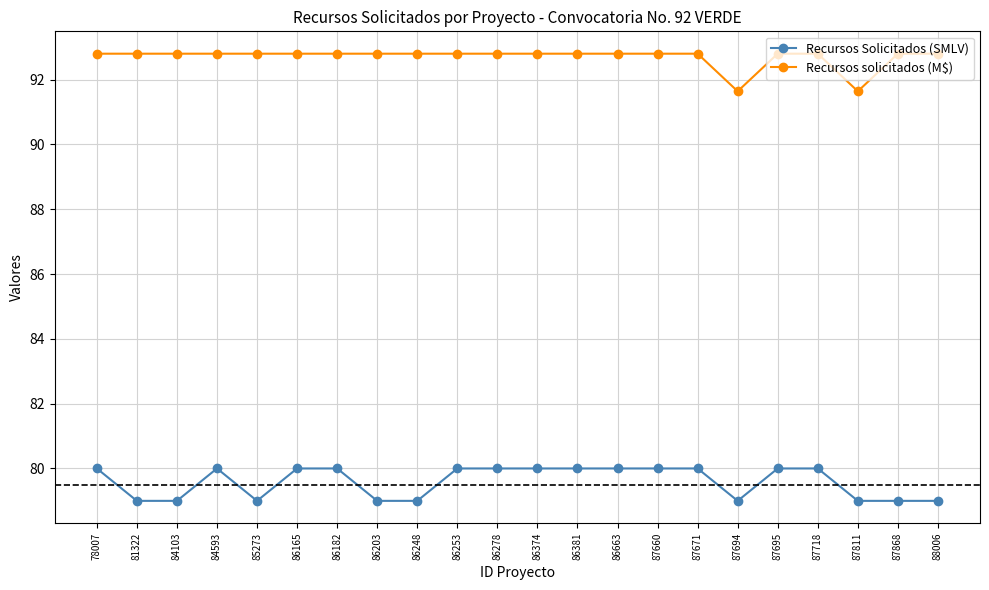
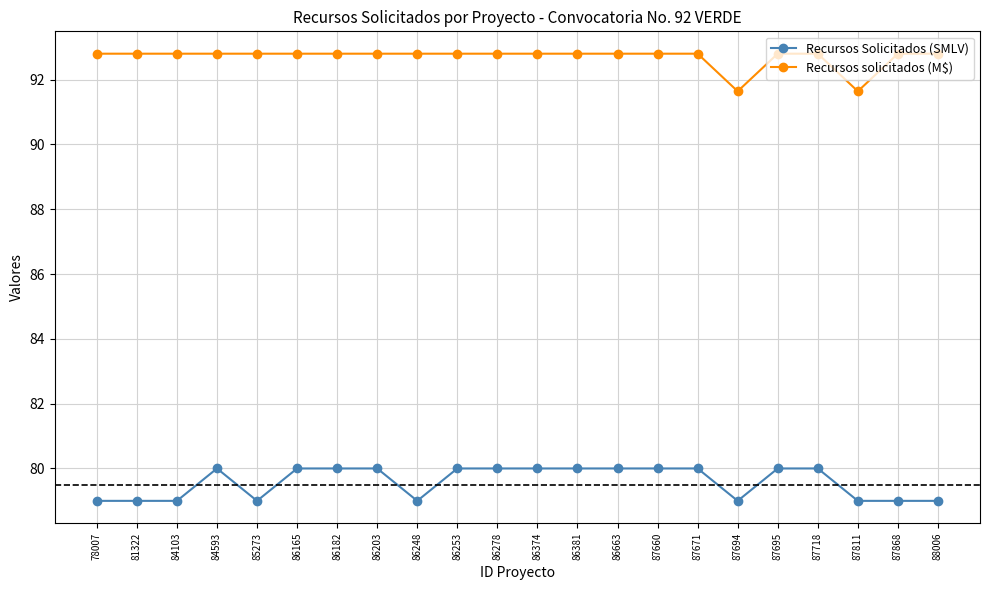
Recursos Solicitados (SMLV), 78007: 80 -> 79
Recursos Solicitados (SMLV), 86203: 79 -> 80
